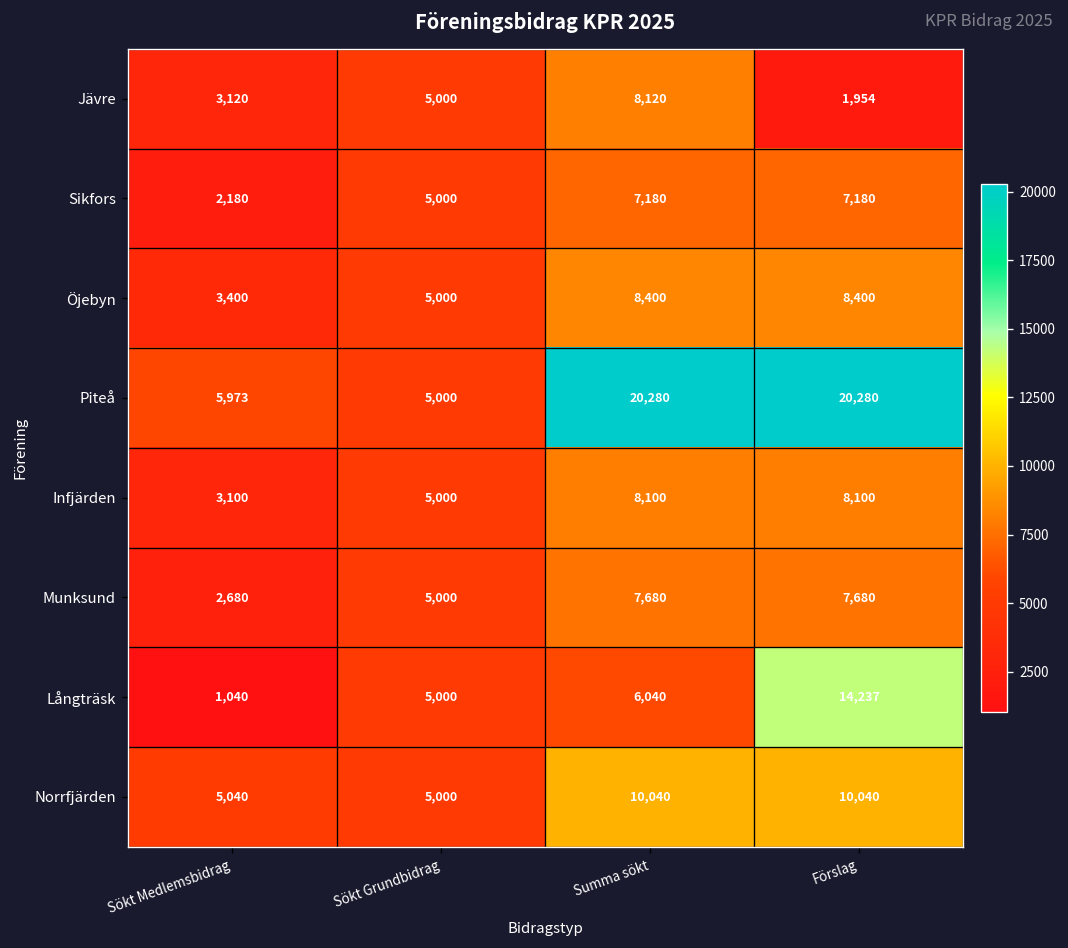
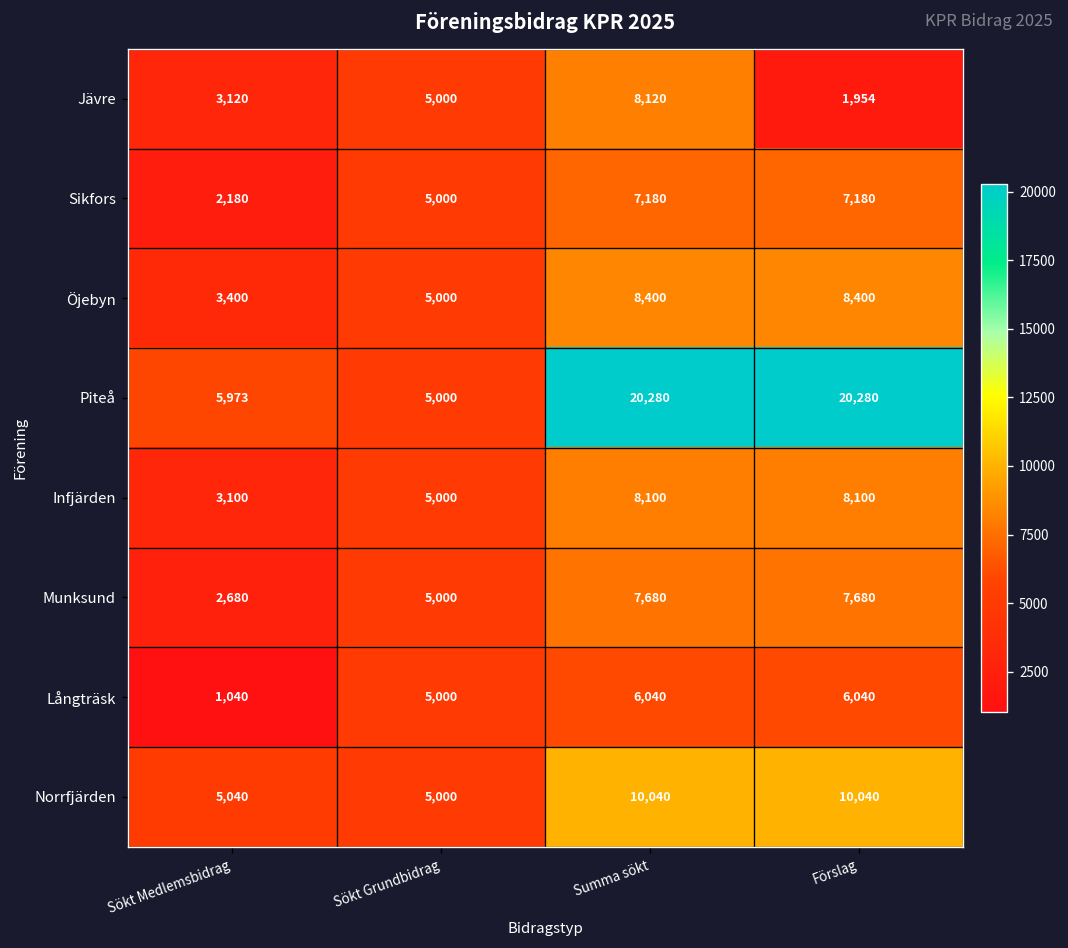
Långträsk, Förslag: 14,237 -> 6,040
